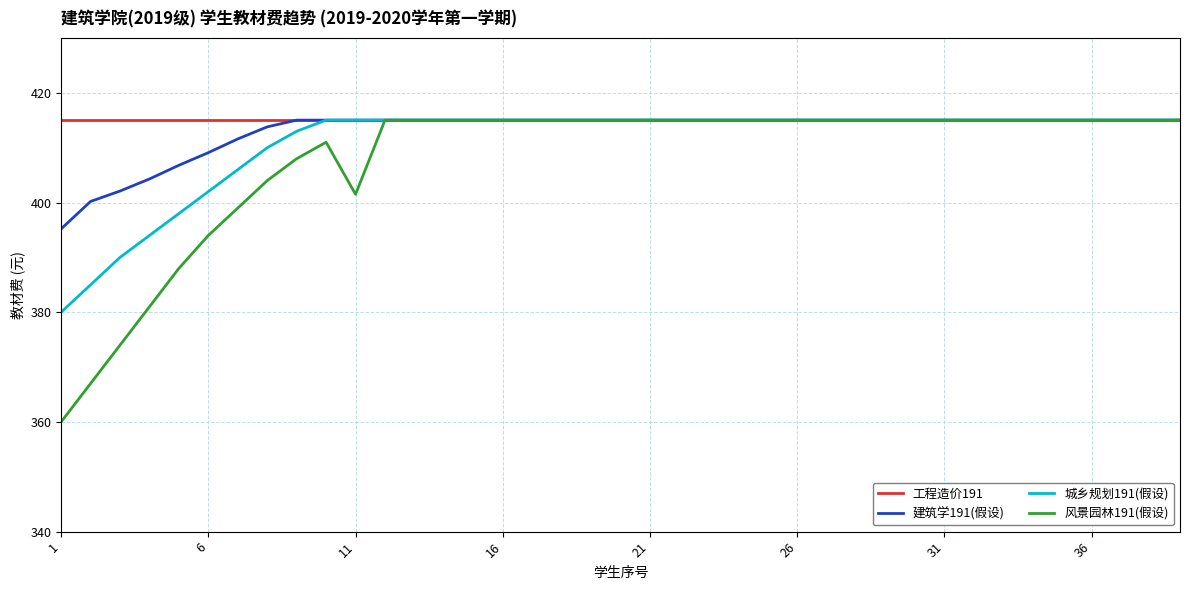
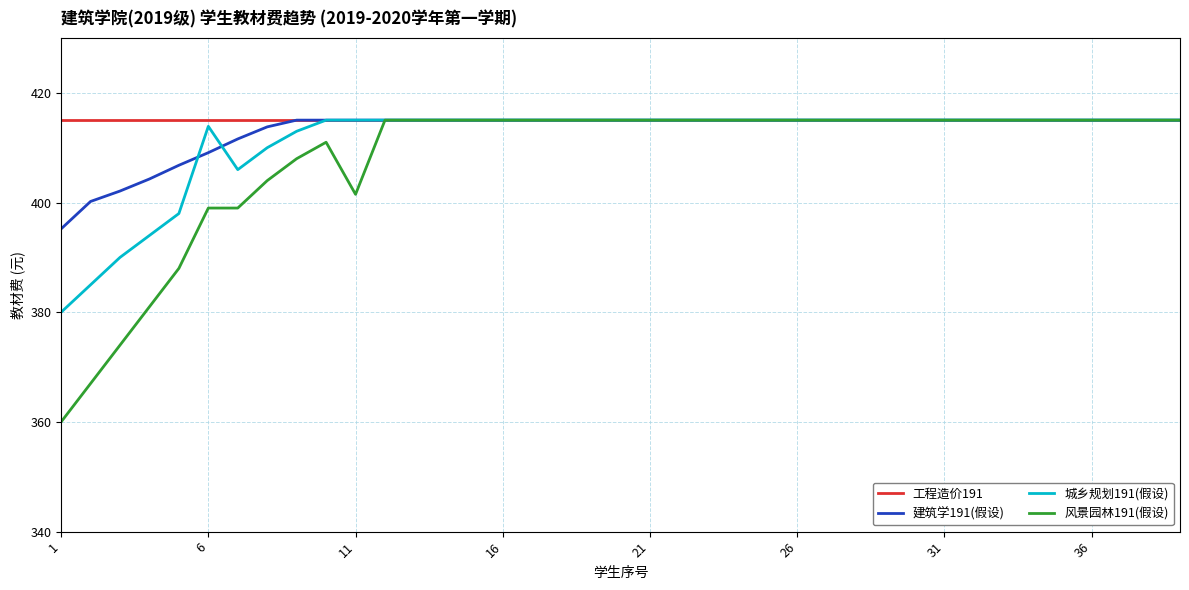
城乡规划191(假设), 6: 402 -> 414
风景园林191(假设), 6: 394 -> 399
